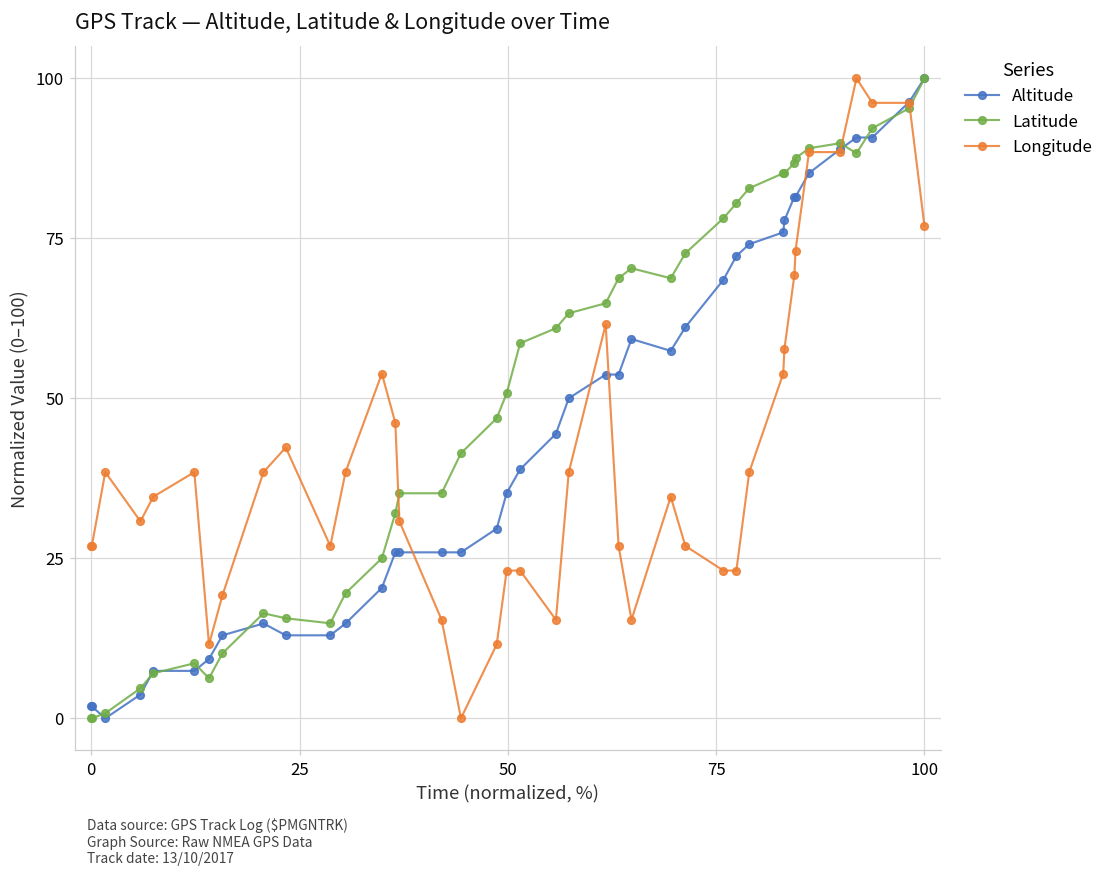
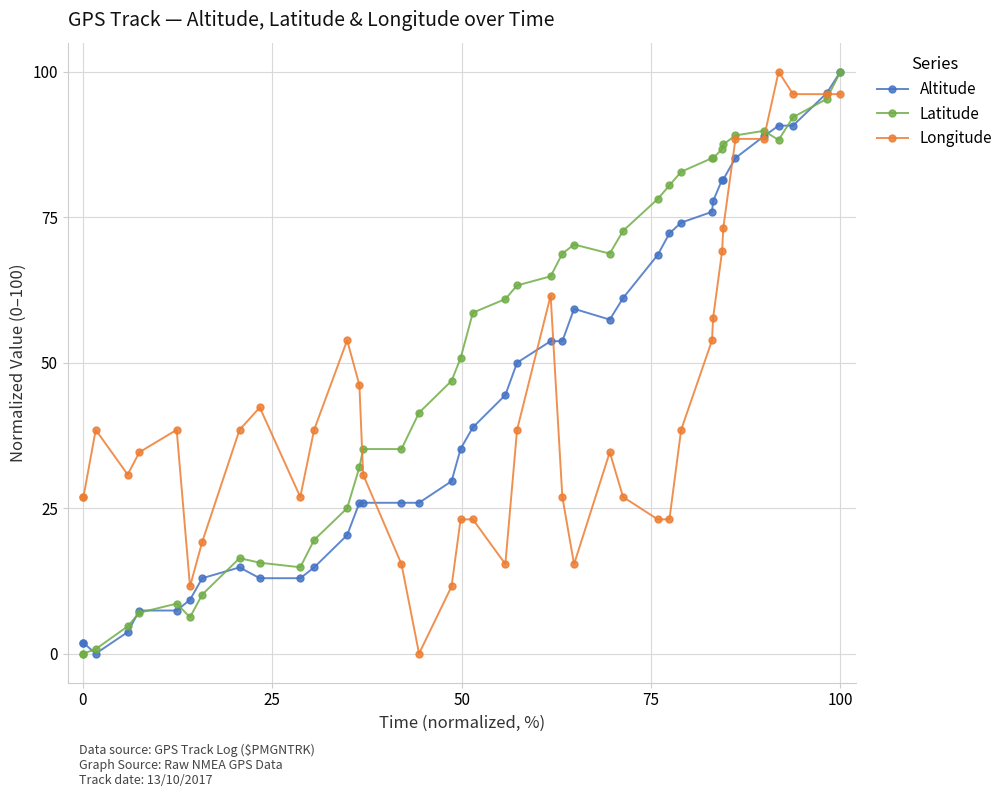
Longitude, 100: 77 -> 96
